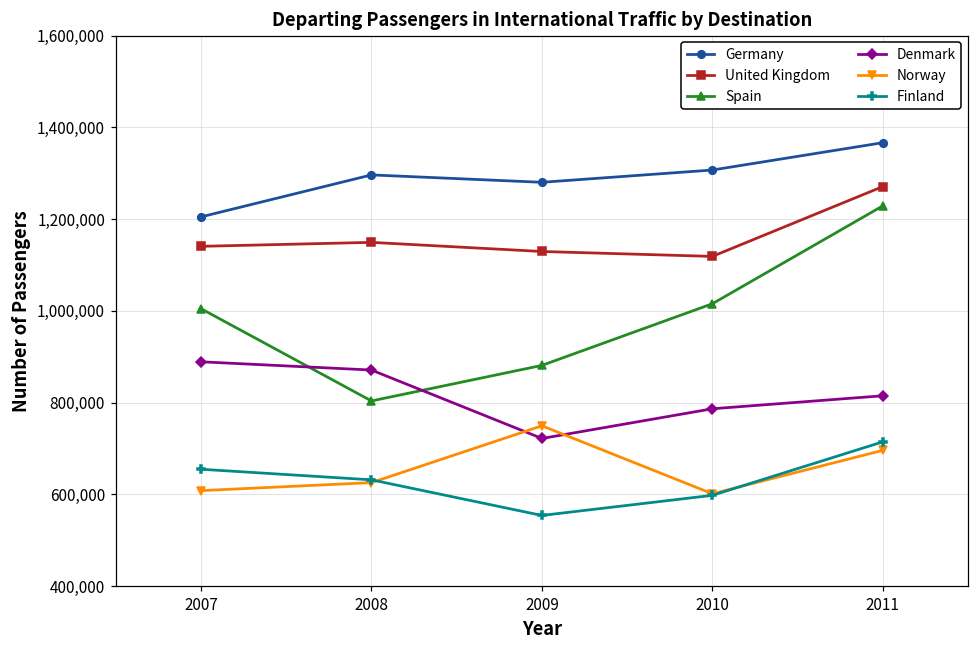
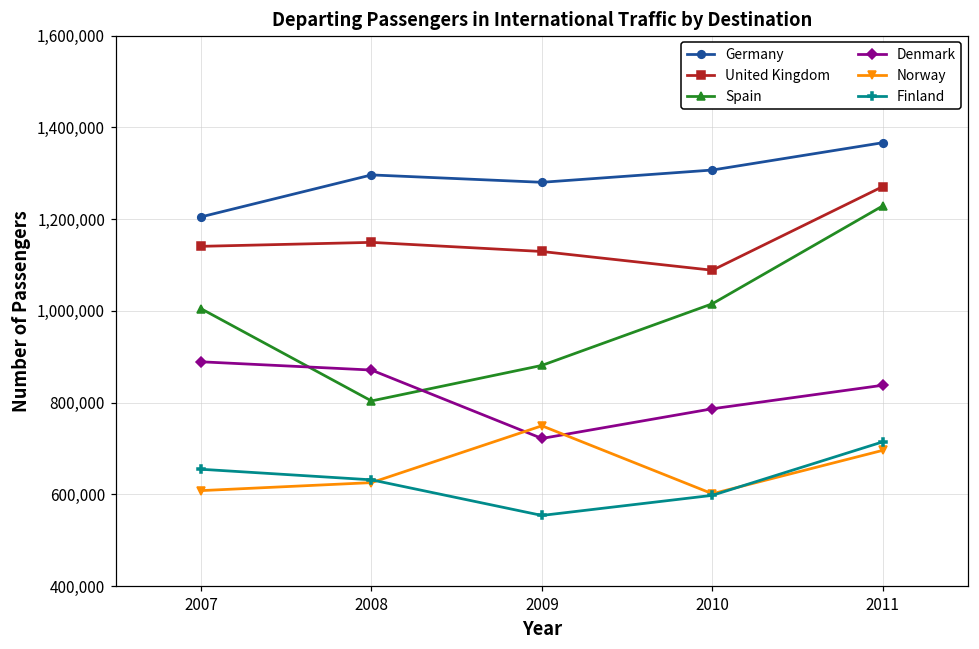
United Kingdom, 2010: 1,120,000 -> 1,090,000
Denmark, 2011: 810,000 -> 840,000
